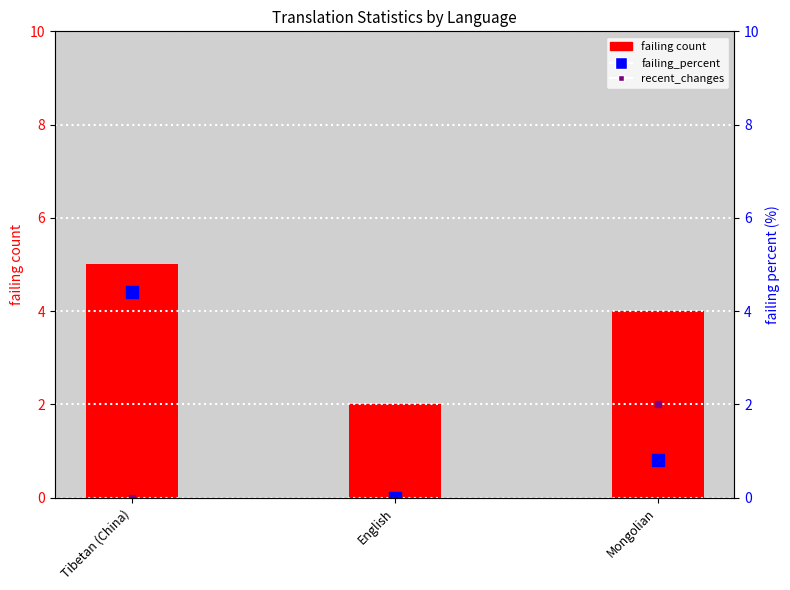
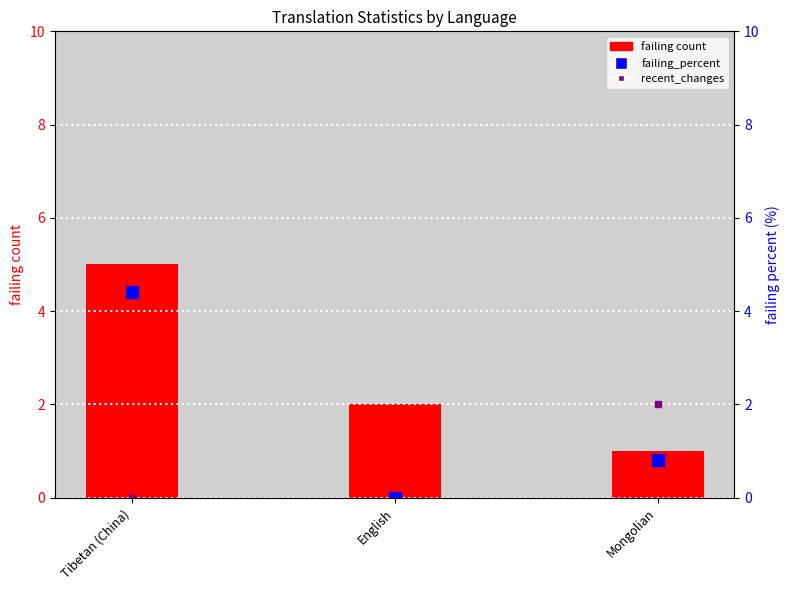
failing count, Mongolian: 4 -> 1
